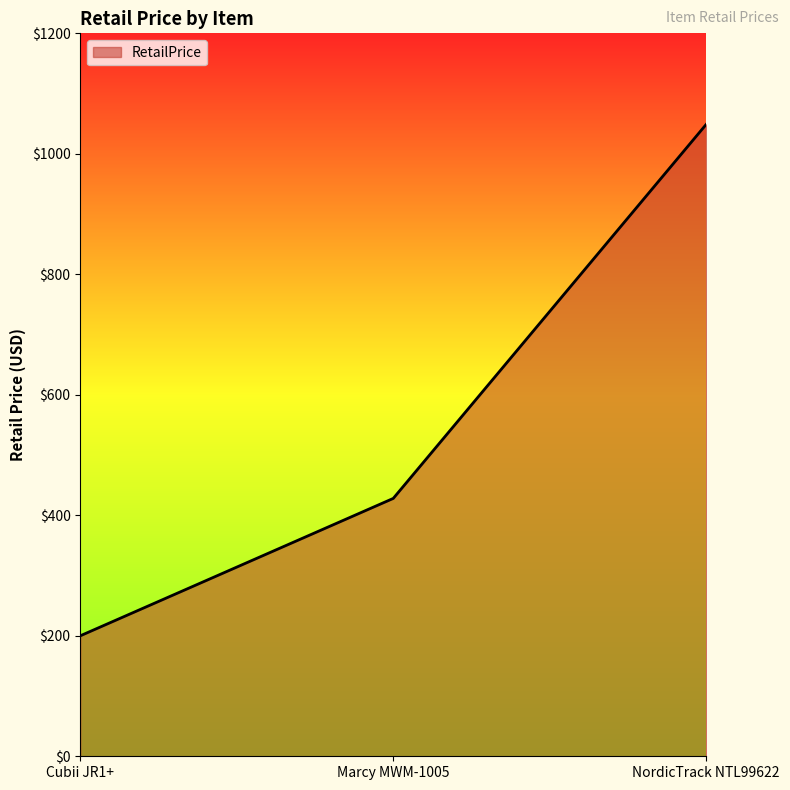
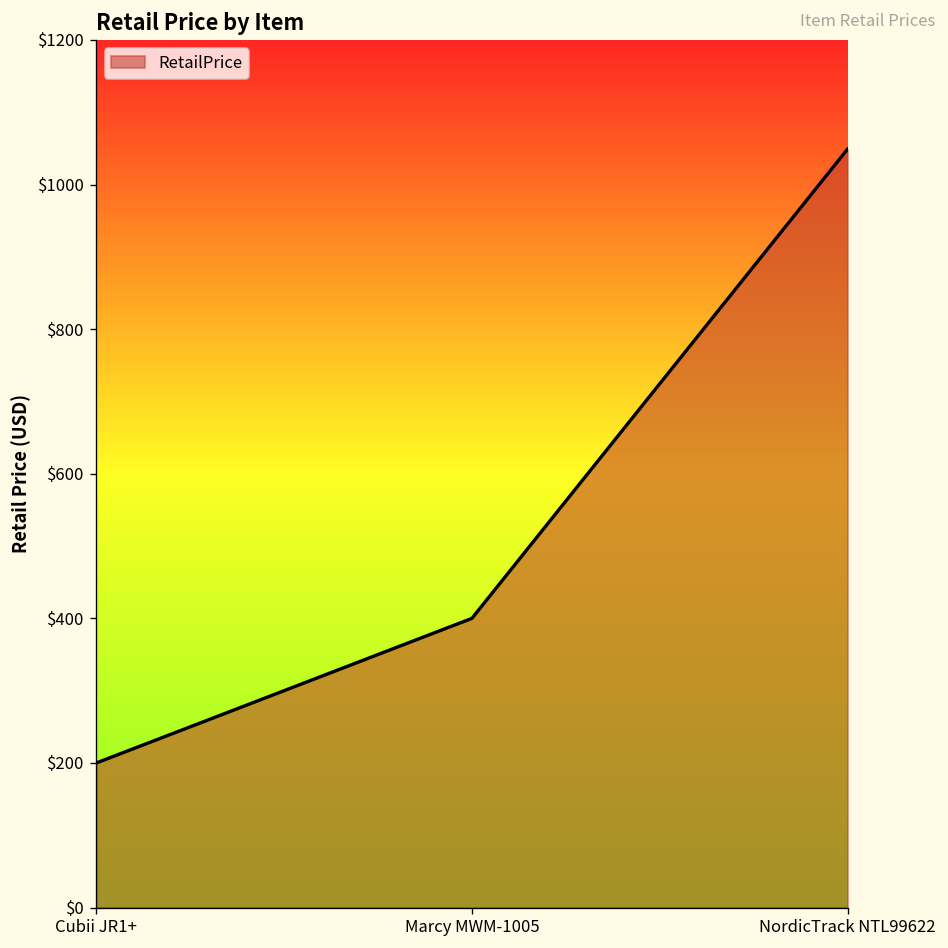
Marcy MWM-1005: $430 -> $400
